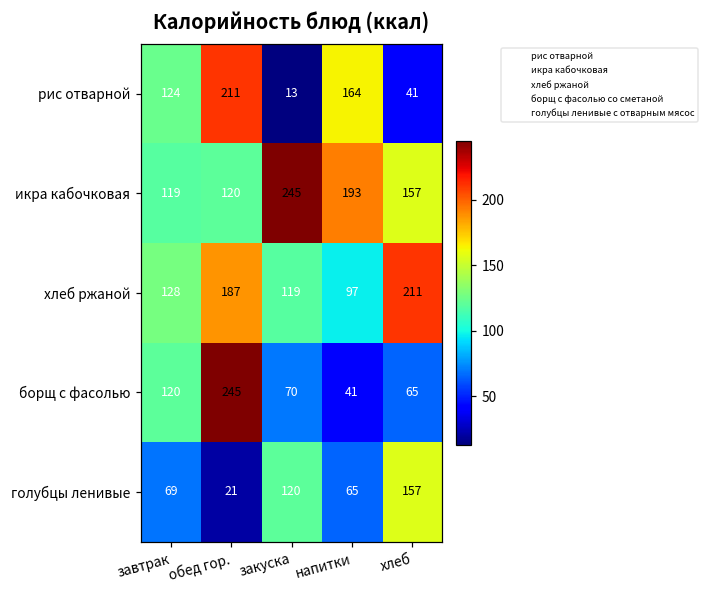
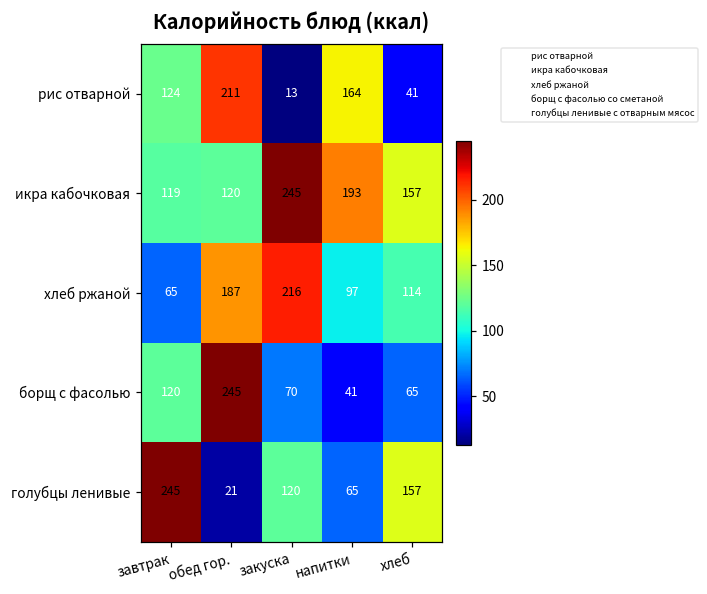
хлеб ржаной, завтрак: 128 -> 65
хлеб ржаной, закуска: 119 -> 216
хлеб ржаной, хлеб: 211 -> 114
голубцы ленивые, завтрак: 69 -> 245
